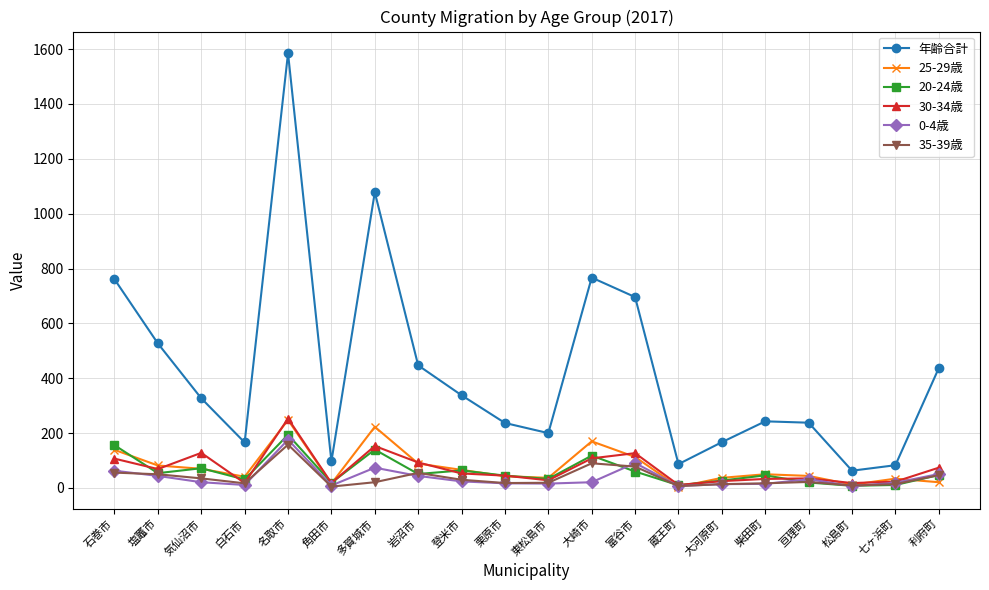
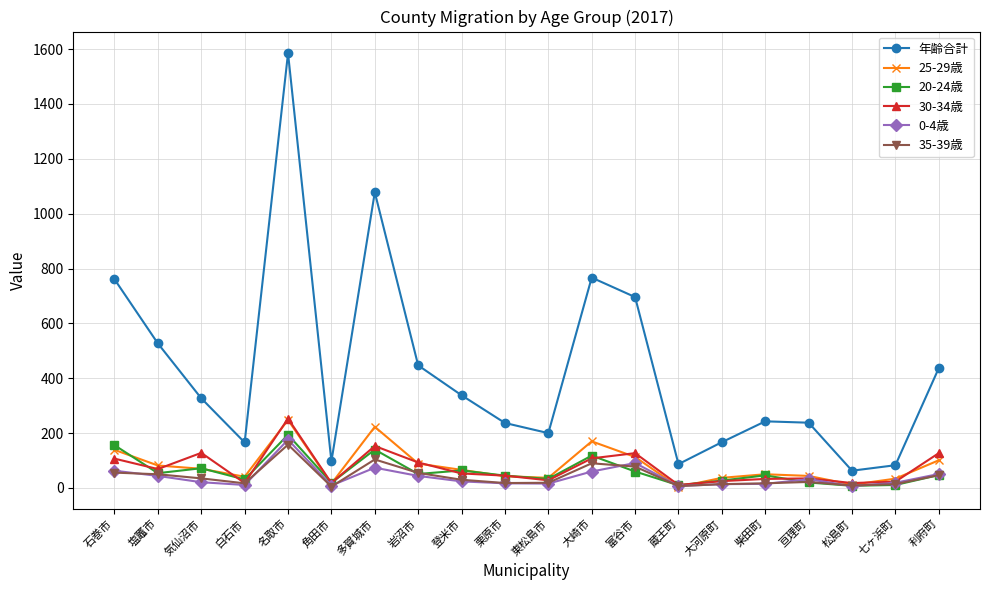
35-39歳, 多賀城市: 20 -> 100
0-4歳, 大崎市: 20 -> 60
25-29歳, 利府町: 20 -> 100
30-34歳, 利府町: 70 -> 130
